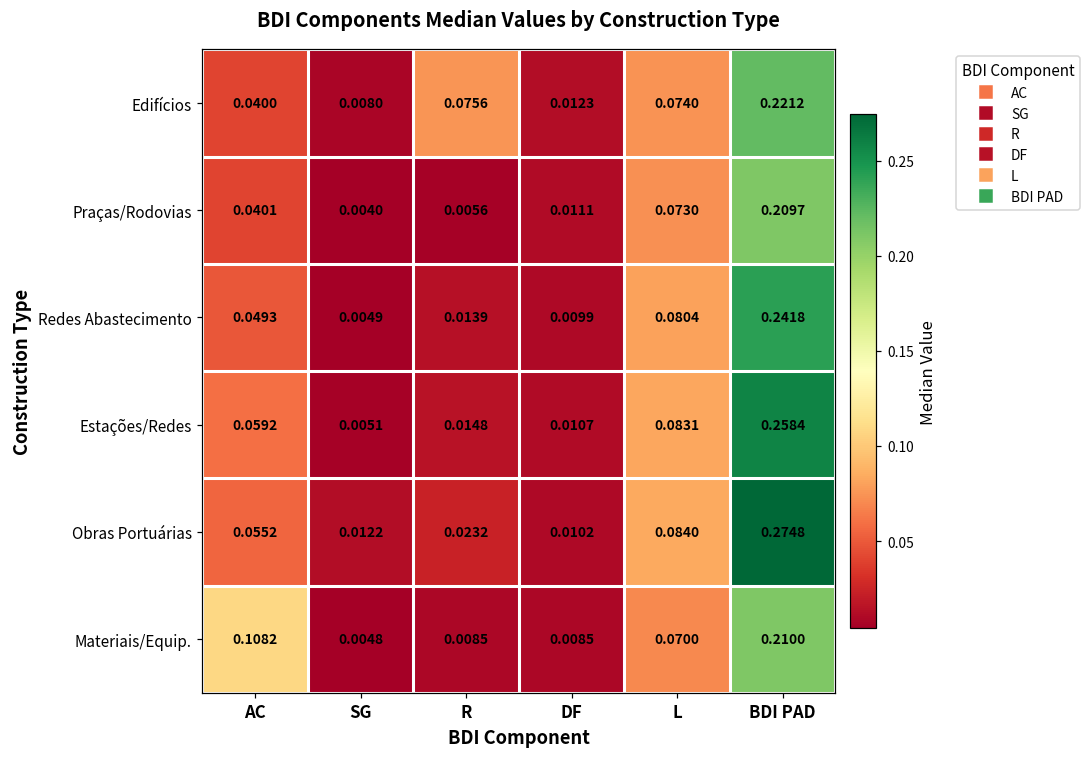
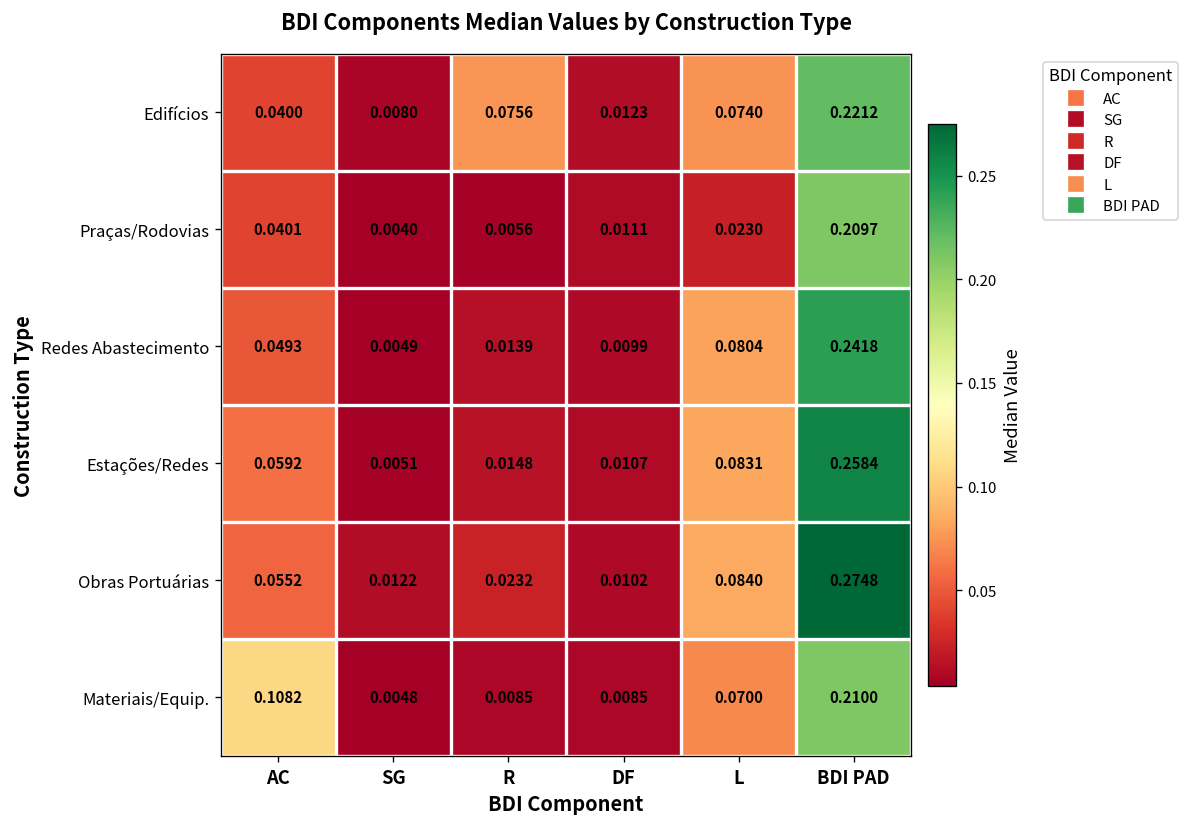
Praças/Rodovias, L: 0.0730 -> 0.0230
